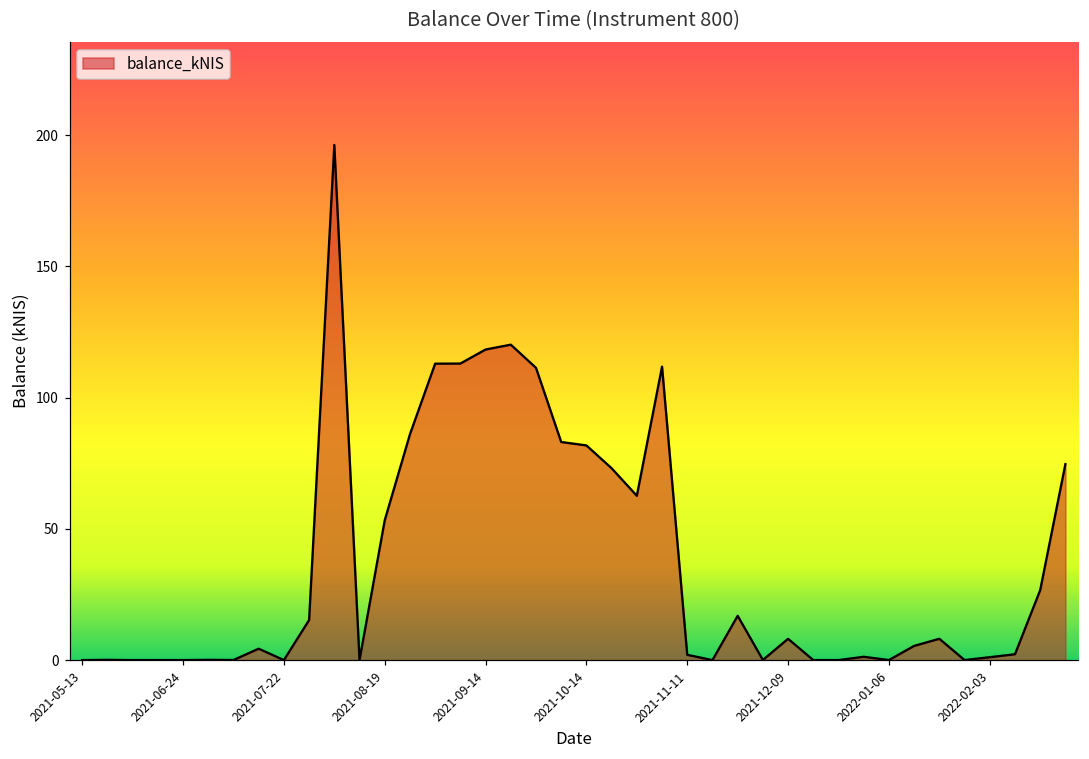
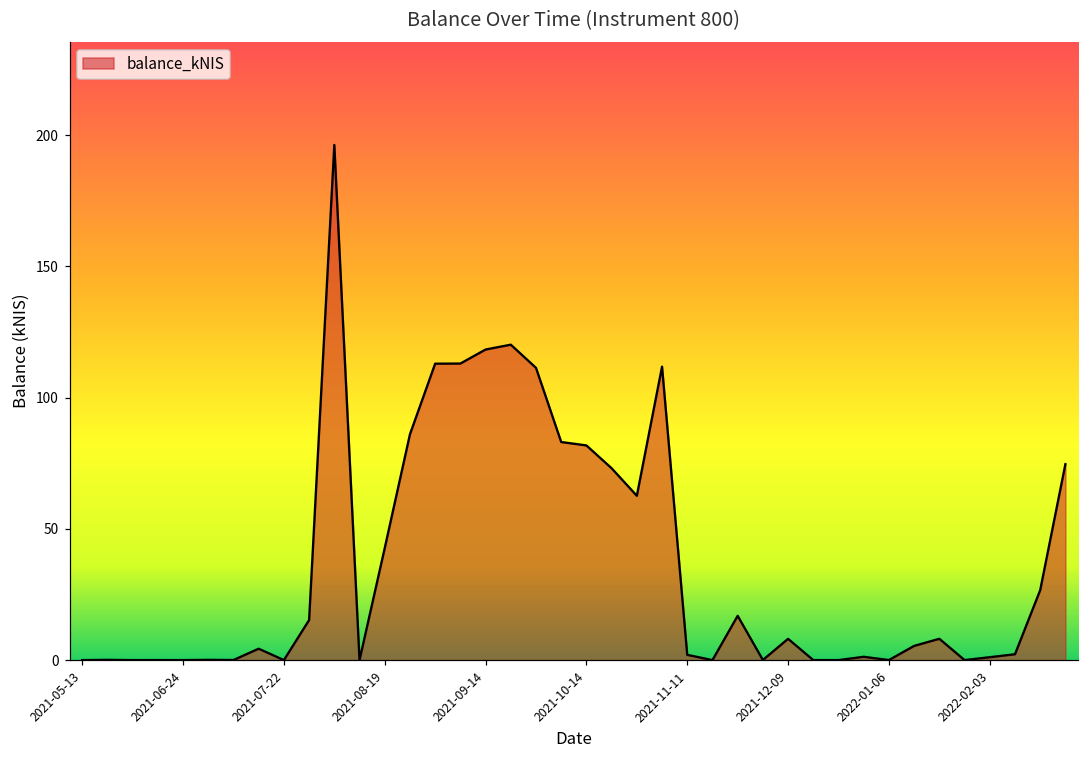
2021-08-19: 53 -> 43
